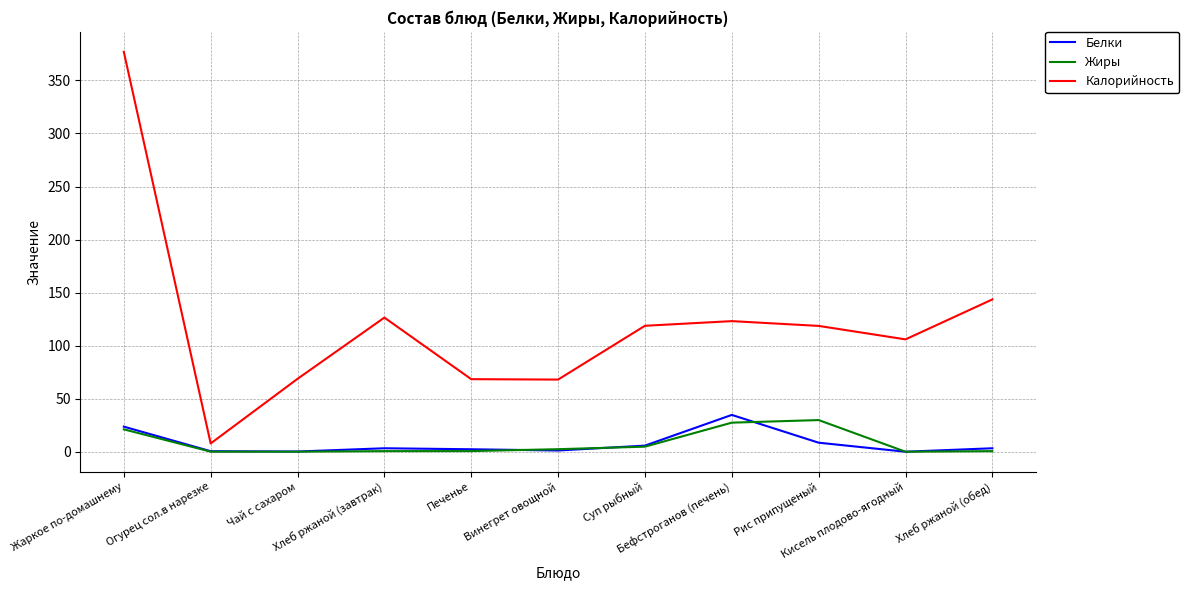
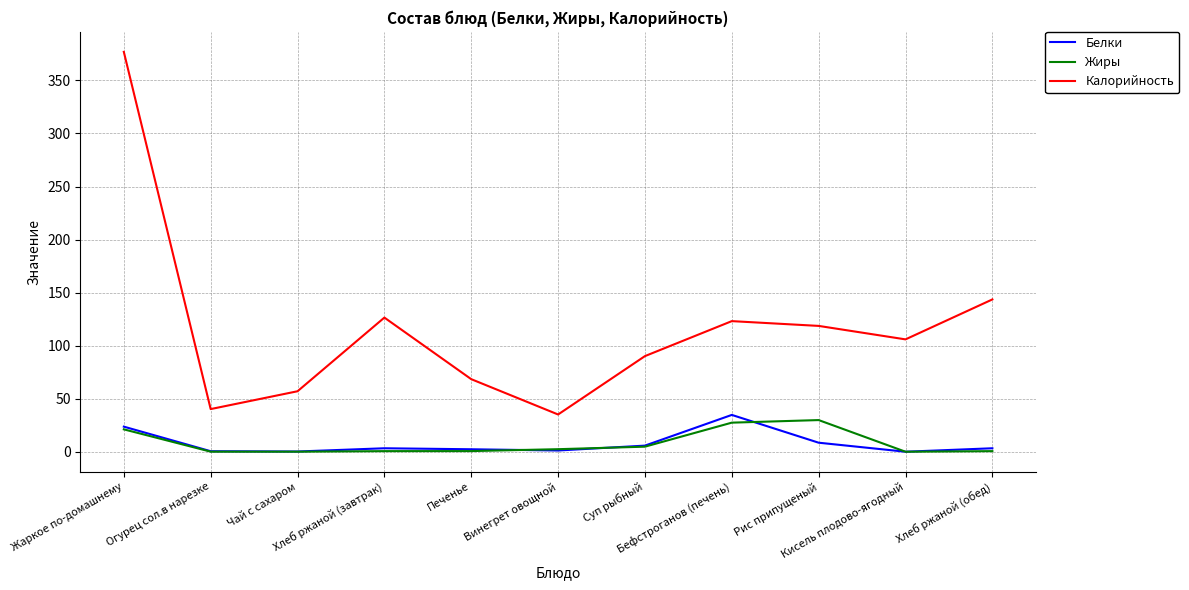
Калорийность, Огурец сол.в нарезке: 8 -> 40
Калорийность, Чай с сахаром: 69 -> 57
Калорийность, Винегрет овощной: 68 -> 35
Калорийность, Суп рыбный: 119 -> 90
